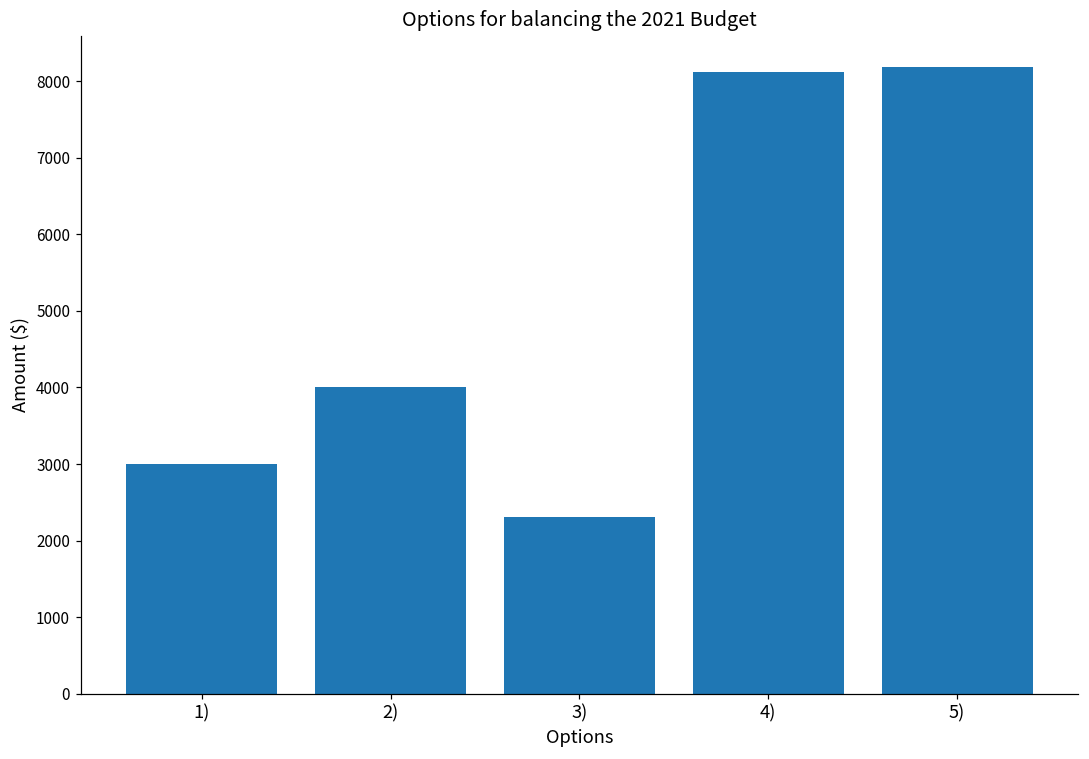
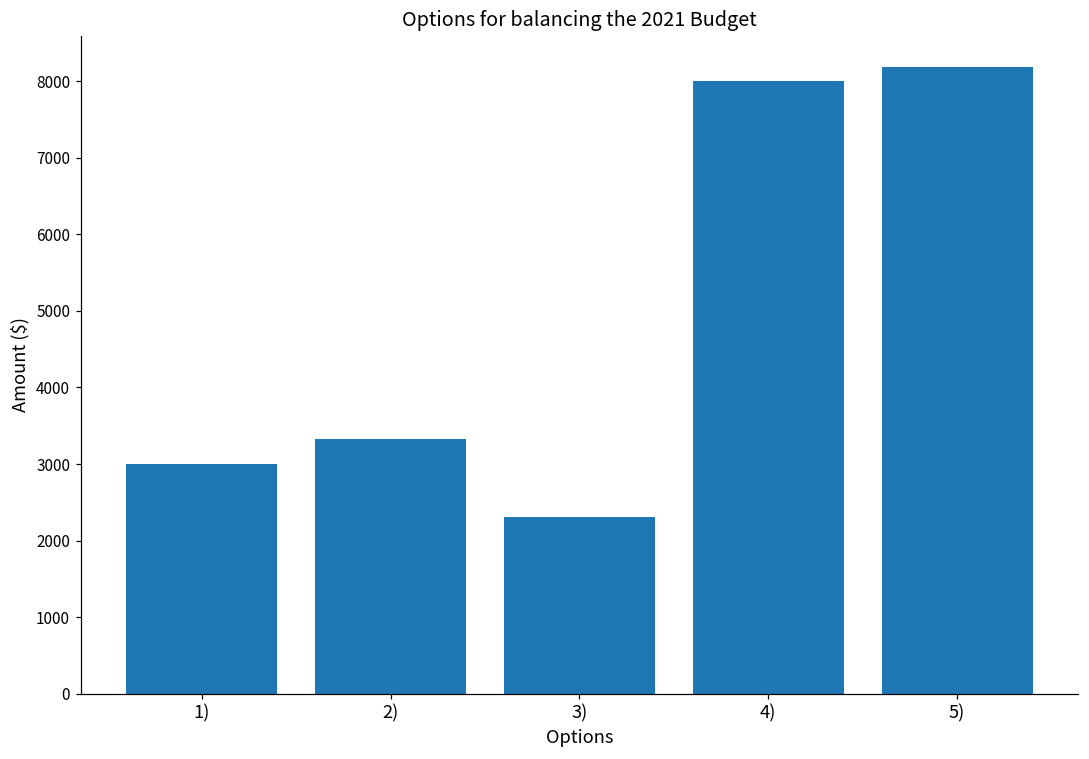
2): 4000 -> 3300
4): 8100 -> 8000
